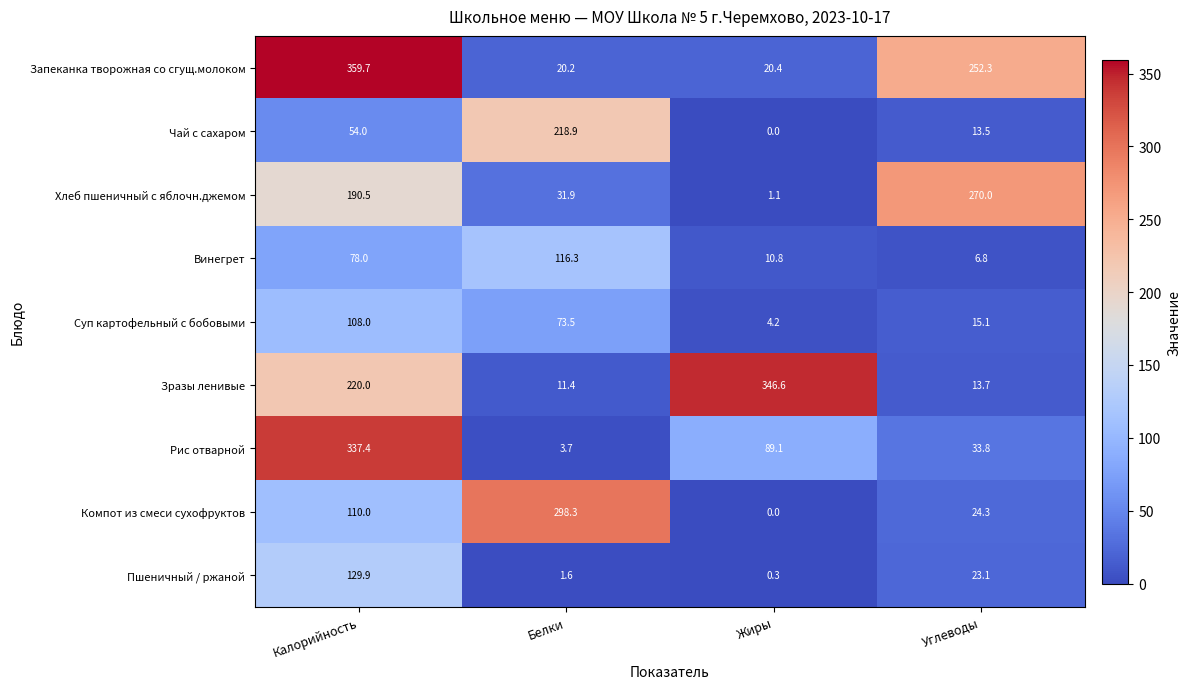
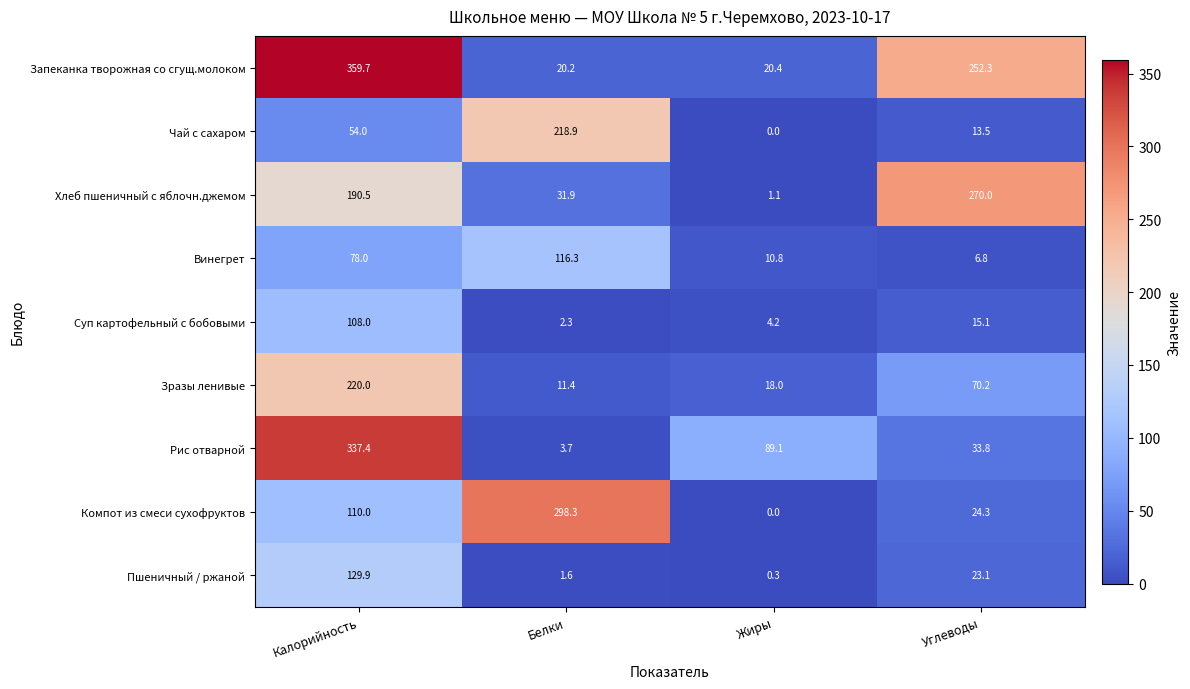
Суп картофельный с бобовыми, Белки: 73.5 -> 2.3
Зразы ленивые, Жиры: 346.6 -> 18.0
Зразы ленивые, Углеводы: 13.7 -> 70.2
